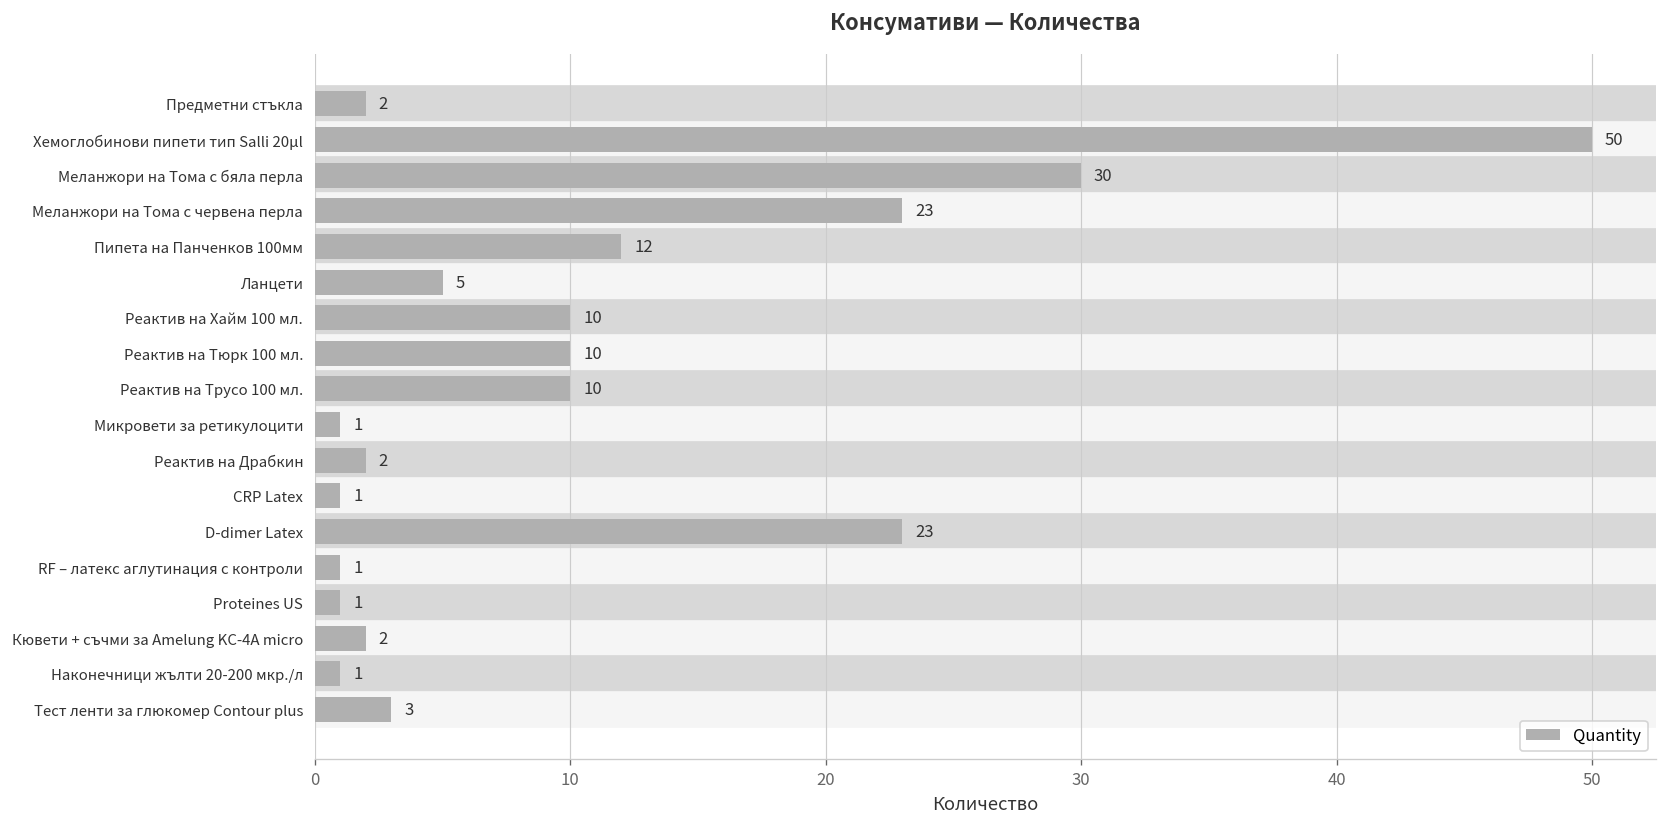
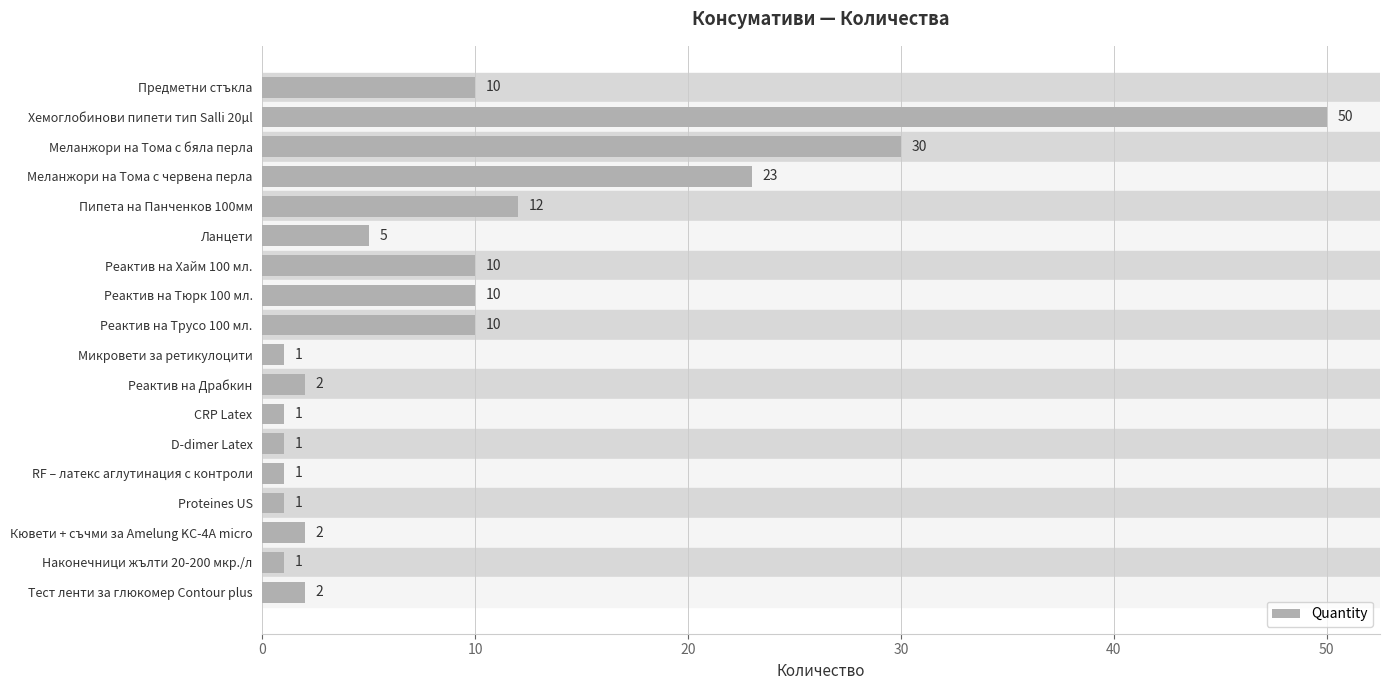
Предметни стъкла: 2 -> 10
D-dimer Latex: 23 -> 1
Тест ленти за глюкомер Contour plus: 3 -> 2
